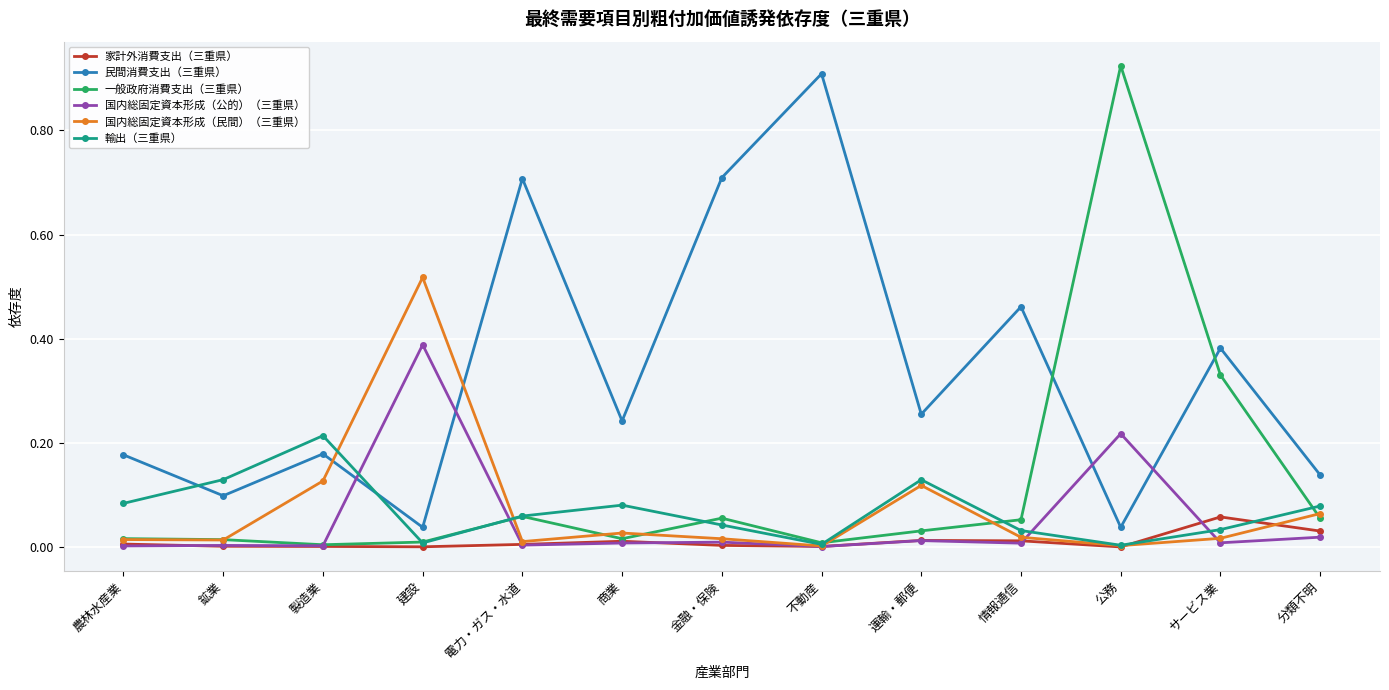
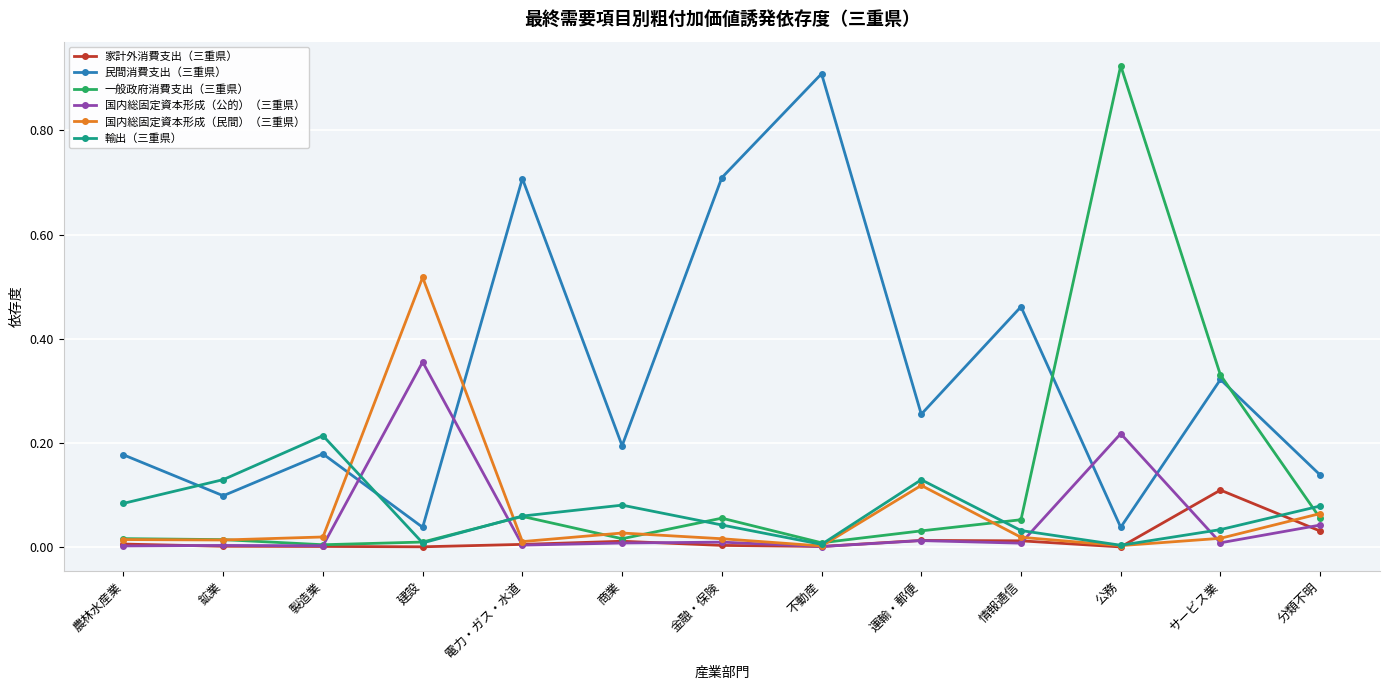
国内総固定資本形成（民間）（三重県）, 製造業: 0.13 -> 0.02
国内総固定資本形成（公的）（三重県）, 建設: 0.39 -> 0.36
民間消費支出（三重県）, 商業: 0.24 -> 0.19
家計外消費支出（三重県）, サービス業: 0.06 -> 0.11
民間消費支出（三重県）, サービス業: 0.38 -> 0.32
国内総固定資本形成（公的）（三重県）, 分類不明: 0.02 -> 0.04
